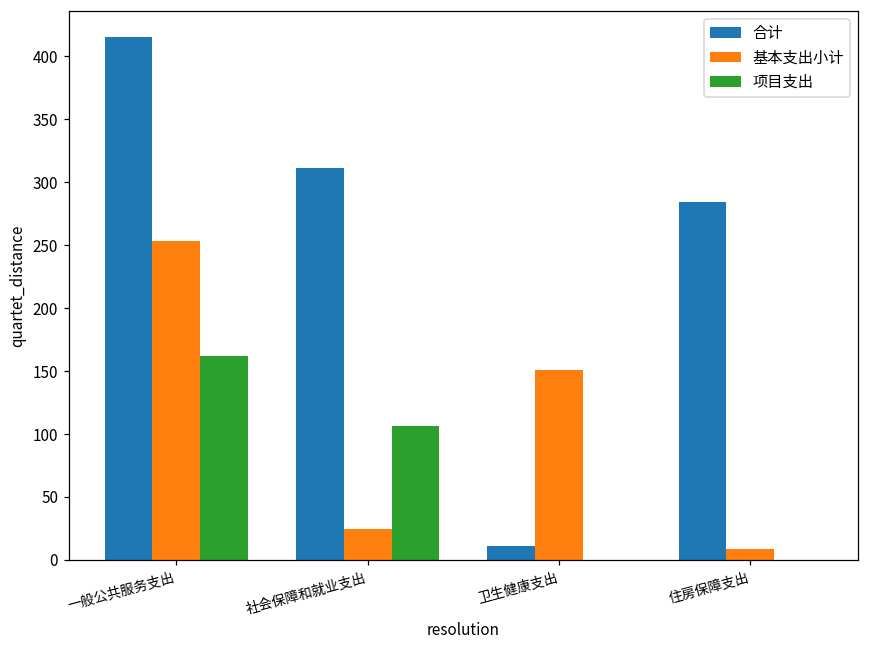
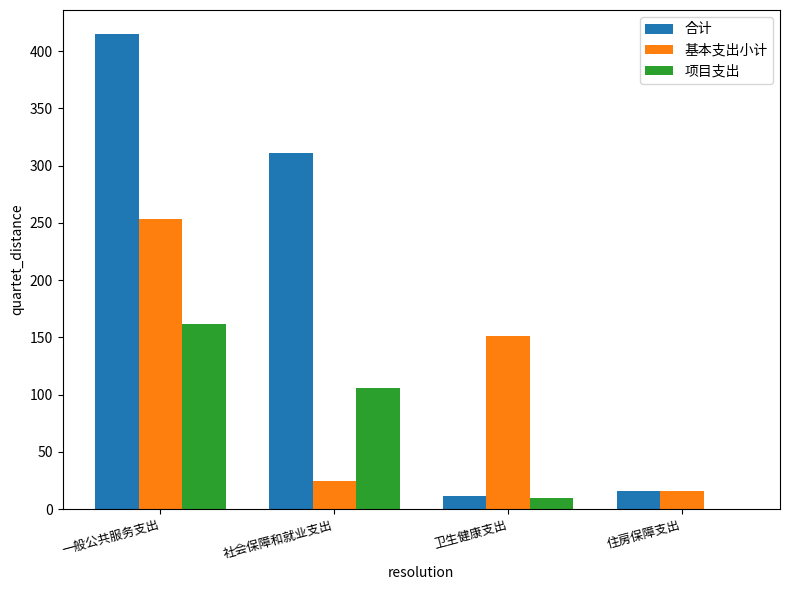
项目支出, 卫生健康支出: 0 -> 10
合计, 住房保障支出: 284 -> 16
基本支出小计, 住房保障支出: 9 -> 16
